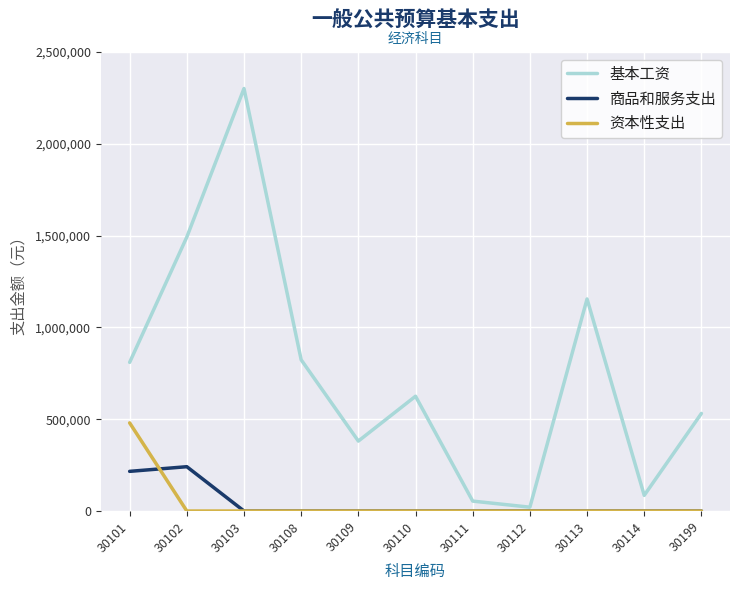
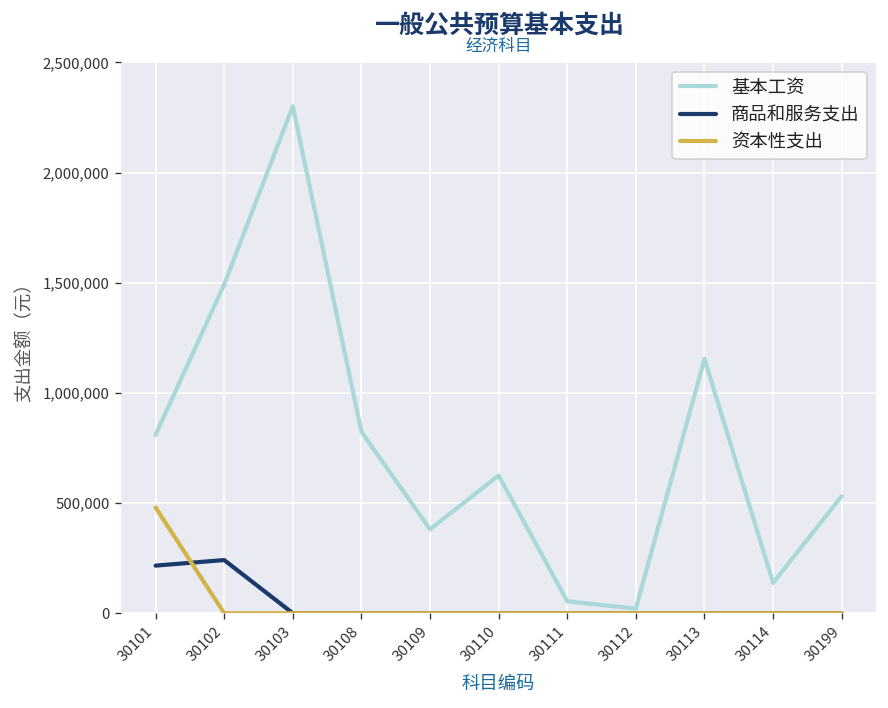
基本工资, 30114: 90,000 -> 140,000
